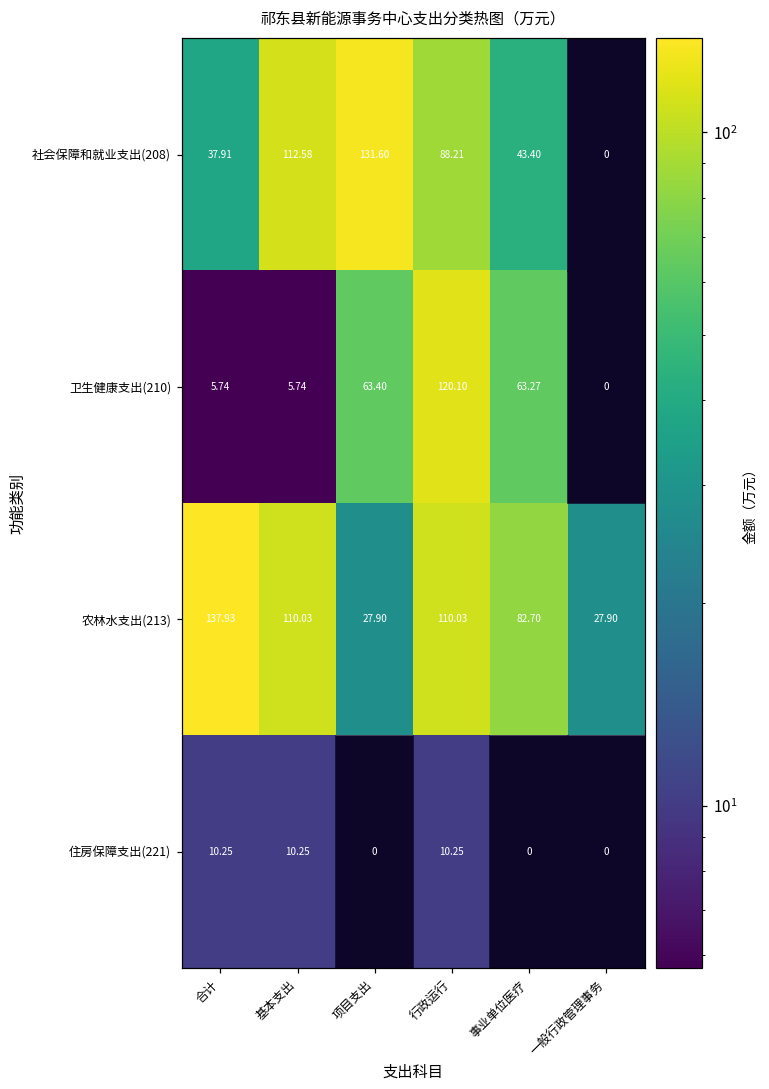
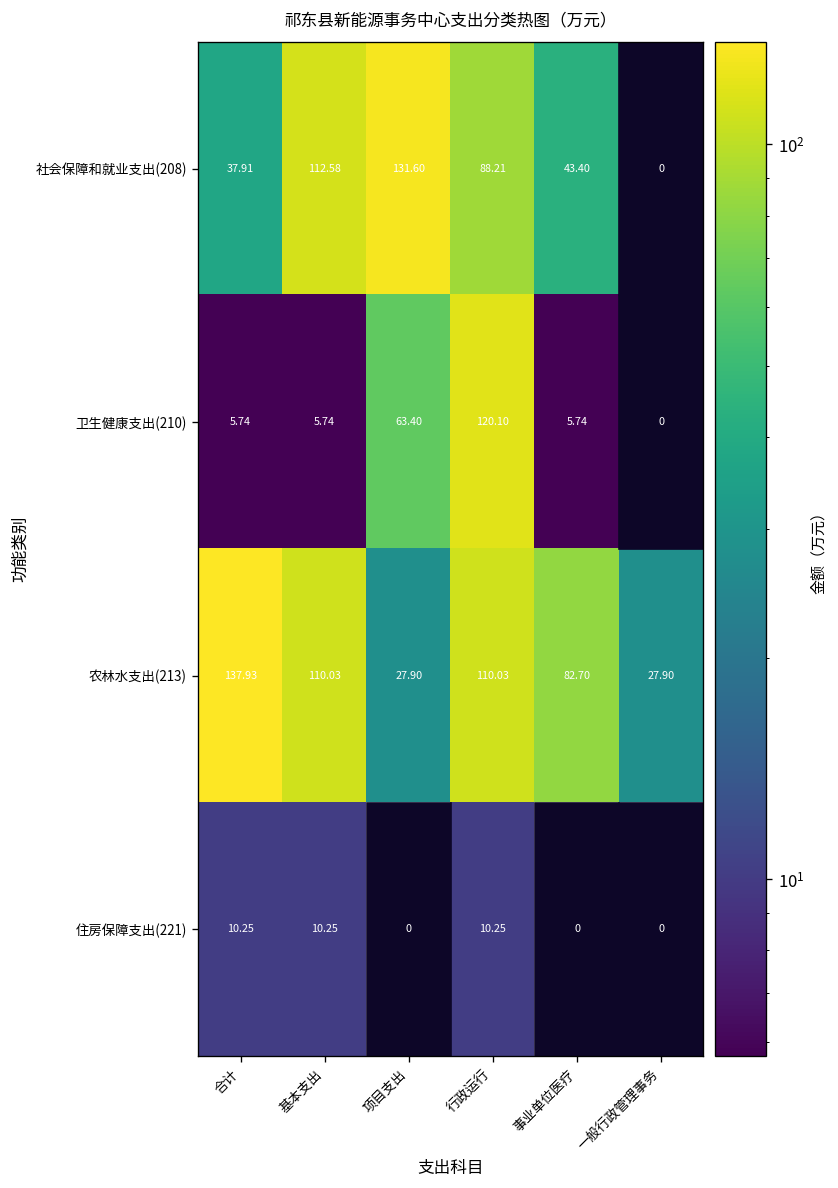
卫生健康支出(210), 事业单位医疗: 63.27 -> 5.74
